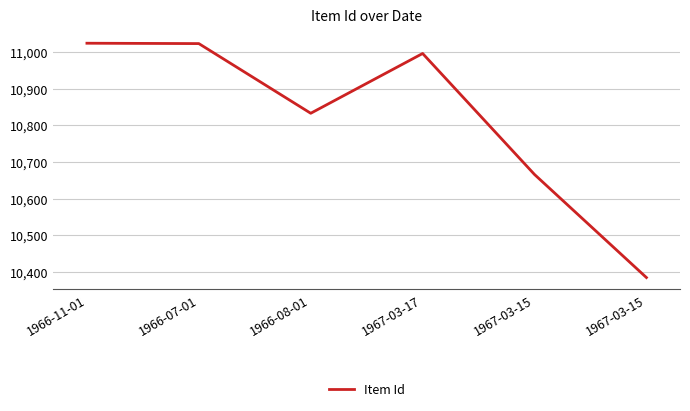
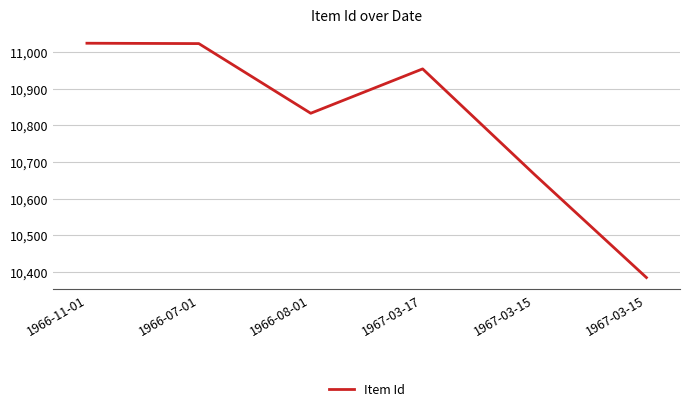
1967-03-17: 11,000 -> 10,950
